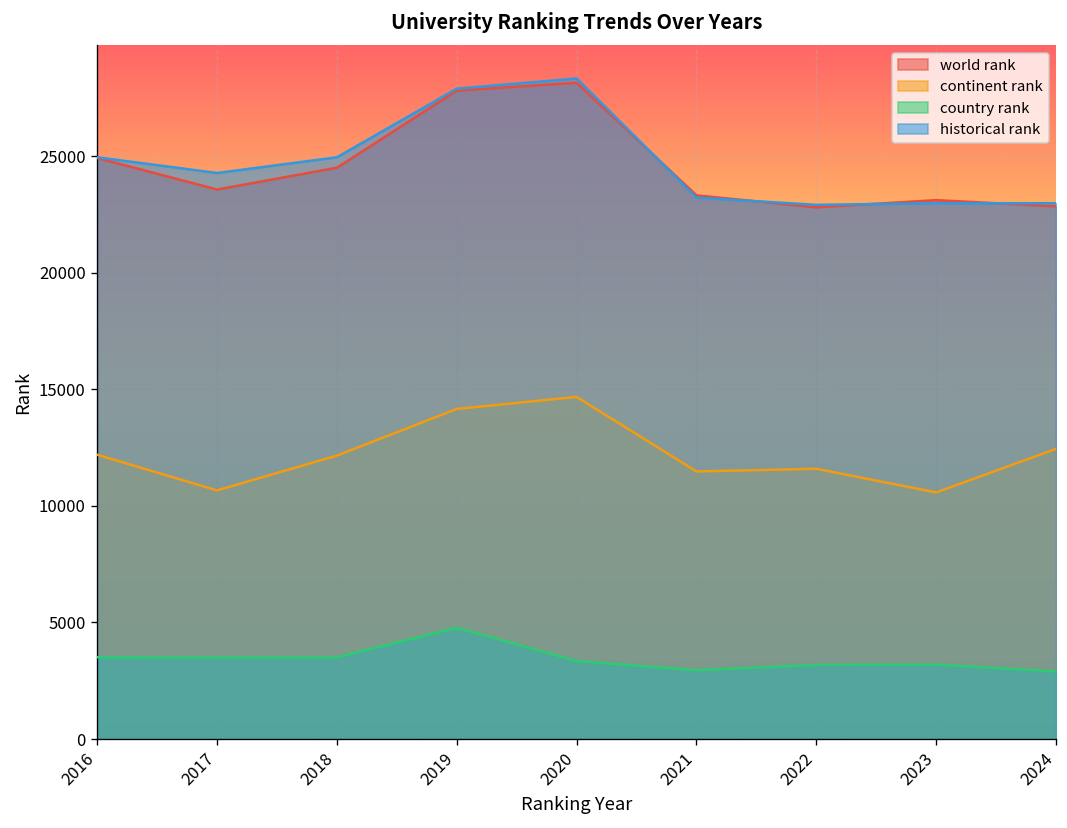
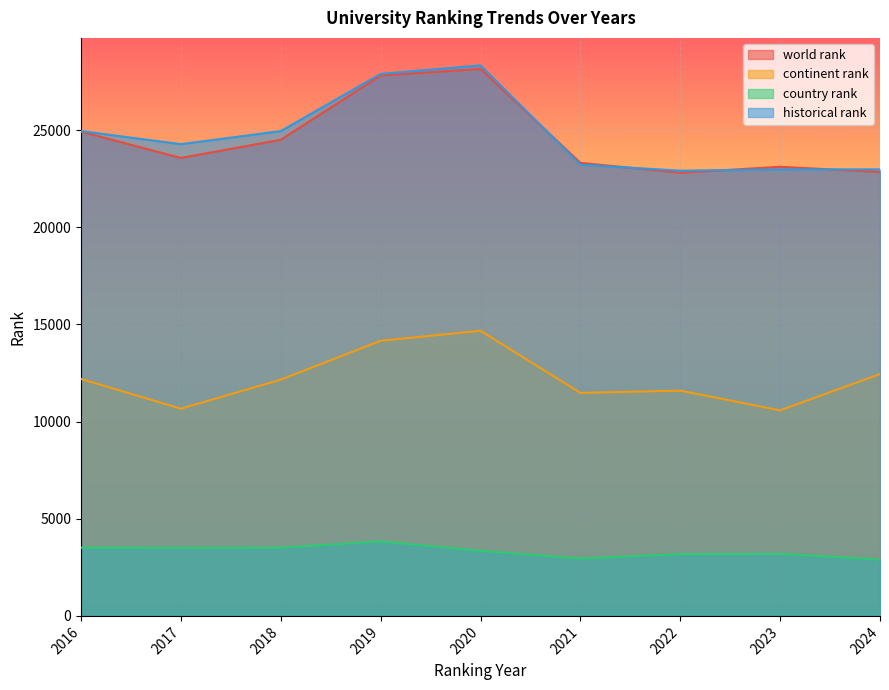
country rank, 2019: 4800 -> 3800
